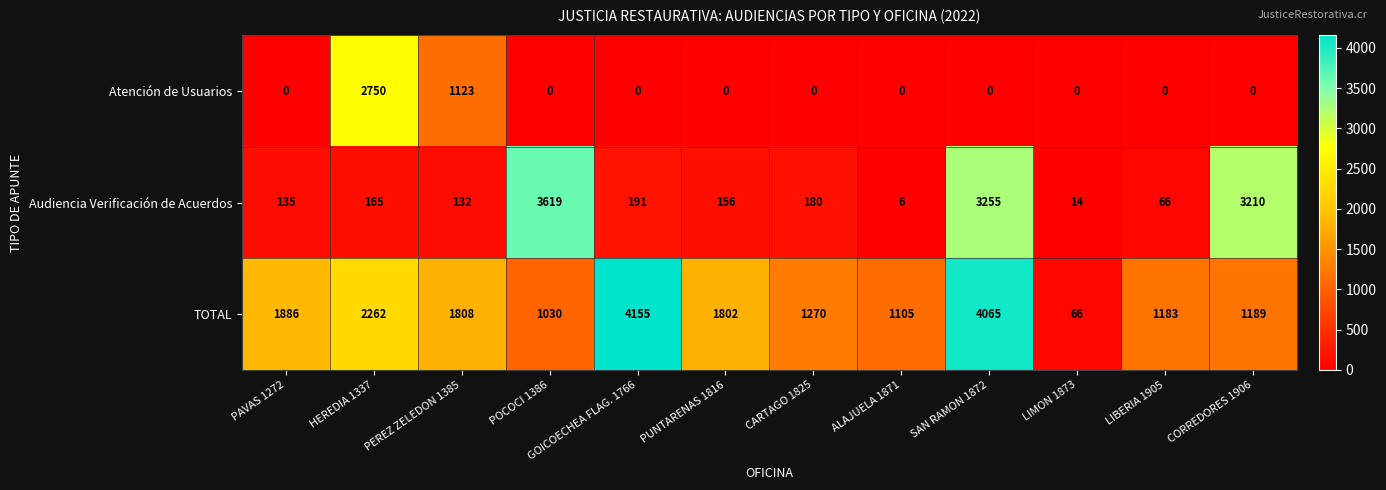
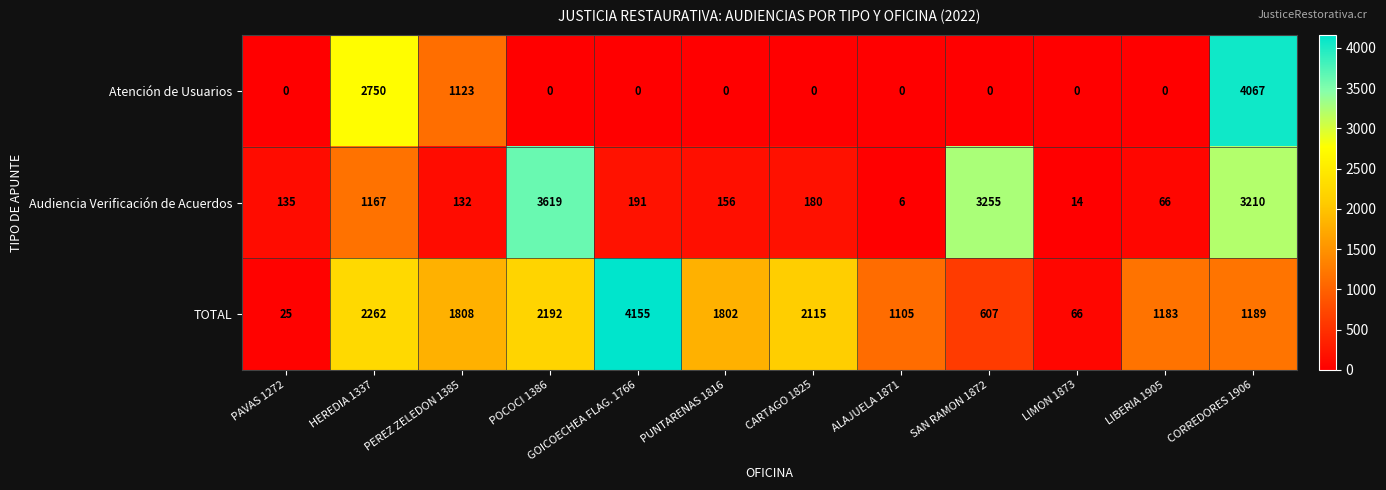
Atención de Usuarios, CORREDORES 1906: 0 -> 4067
Audiencia Verificación de Acuerdos, HEREDIA 1337: 165 -> 1167
TOTAL, PAVAS 1272: 1886 -> 25
TOTAL, POCOCI 1386: 1030 -> 2192
TOTAL, CARTAGO 1825: 1270 -> 2115
TOTAL, SAN RAMON 1872: 4065 -> 607
